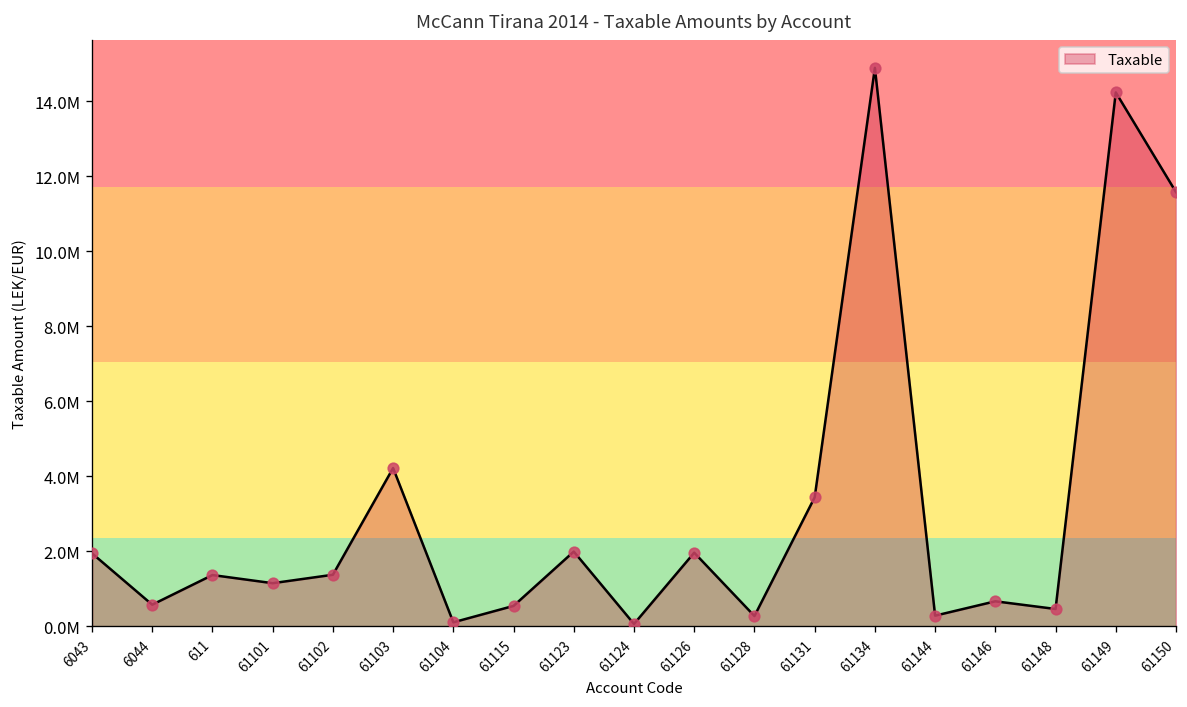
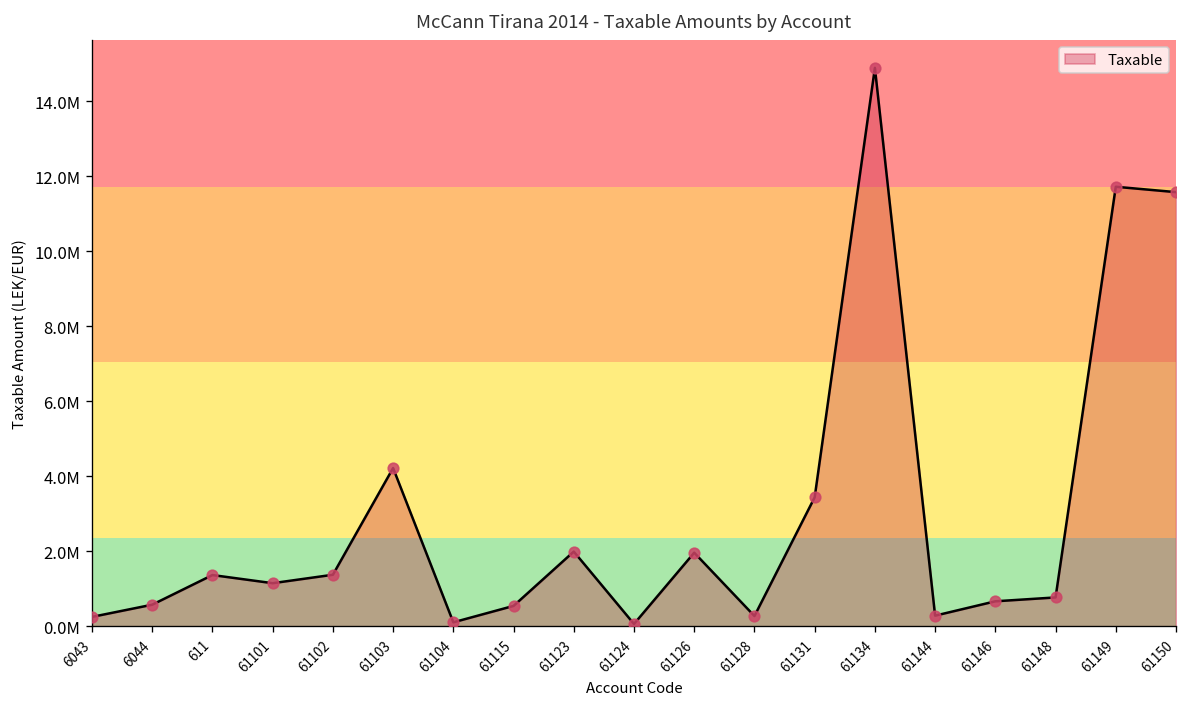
6043: 1900000 -> 300000
61148: 500000 -> 800000
61149: 14200000 -> 11700000
